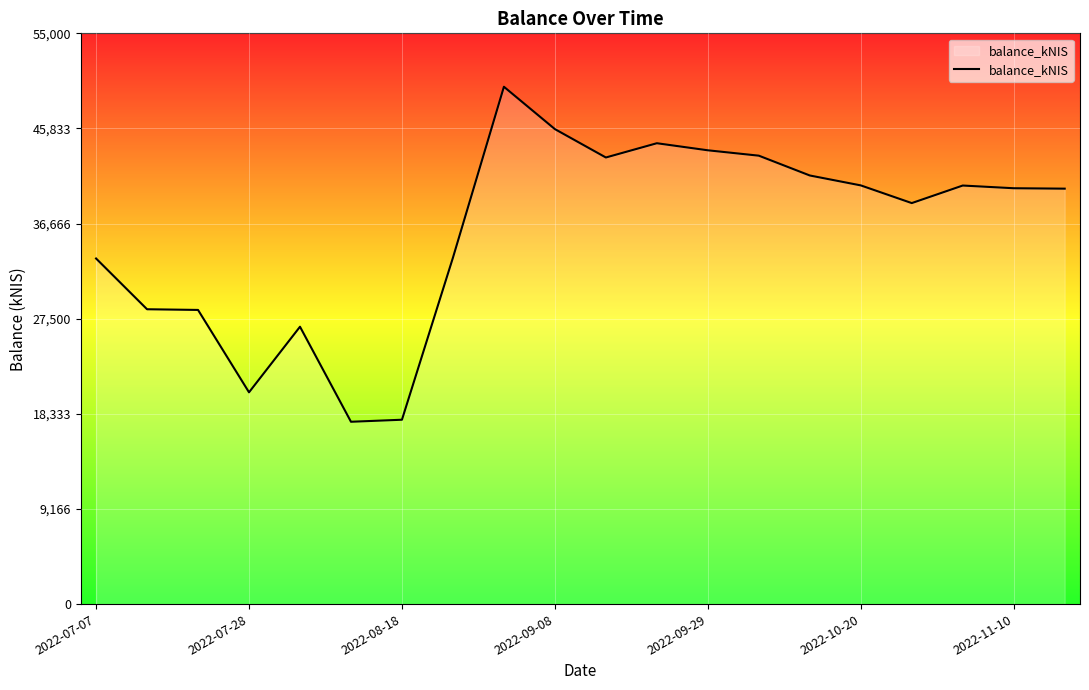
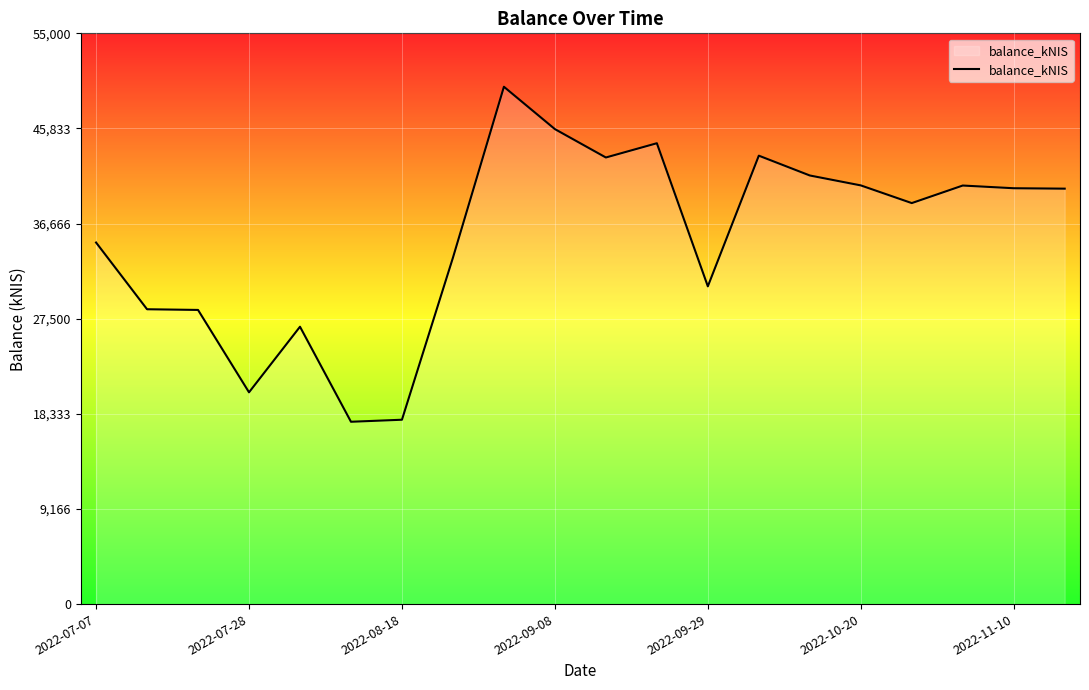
2022-07-07: 33,300 -> 34,800
2022-09-29: 43,700 -> 30,600
